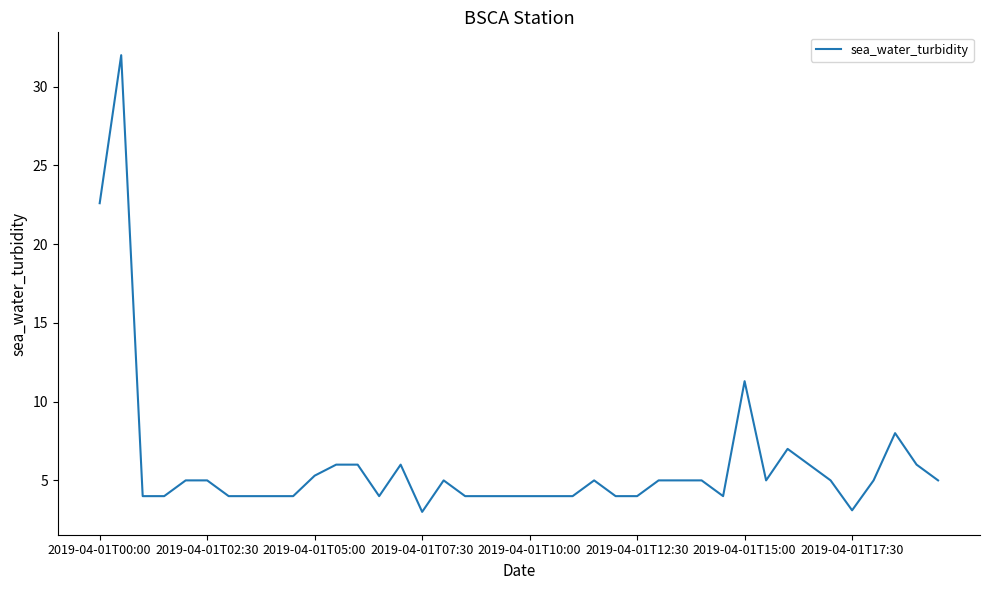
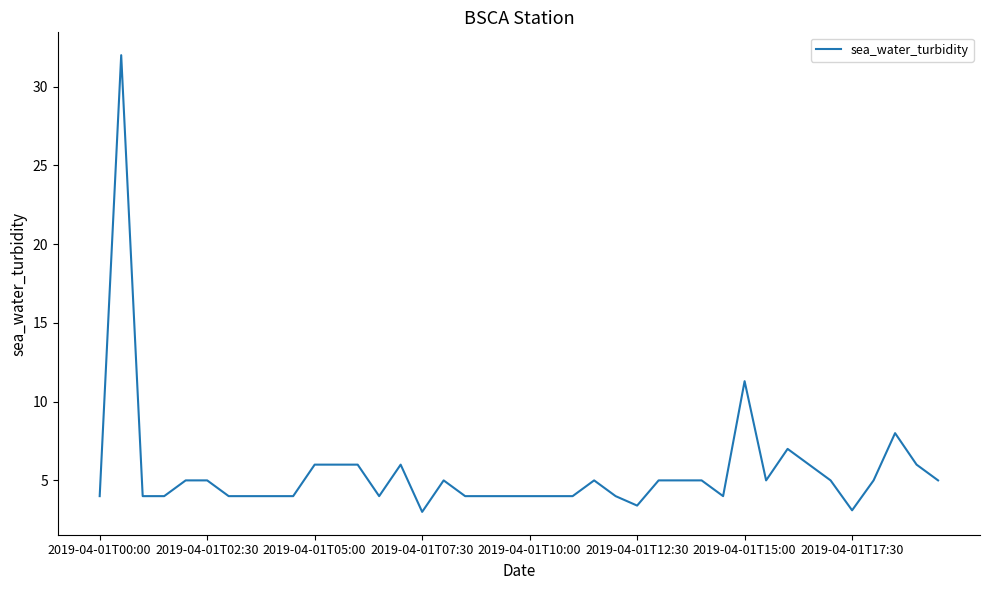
2019-04-01T00:00: 22.6 -> 4.0
2019-04-01T05:00: 5.3 -> 6.0
2019-04-01T12:30: 4.0 -> 3.4
